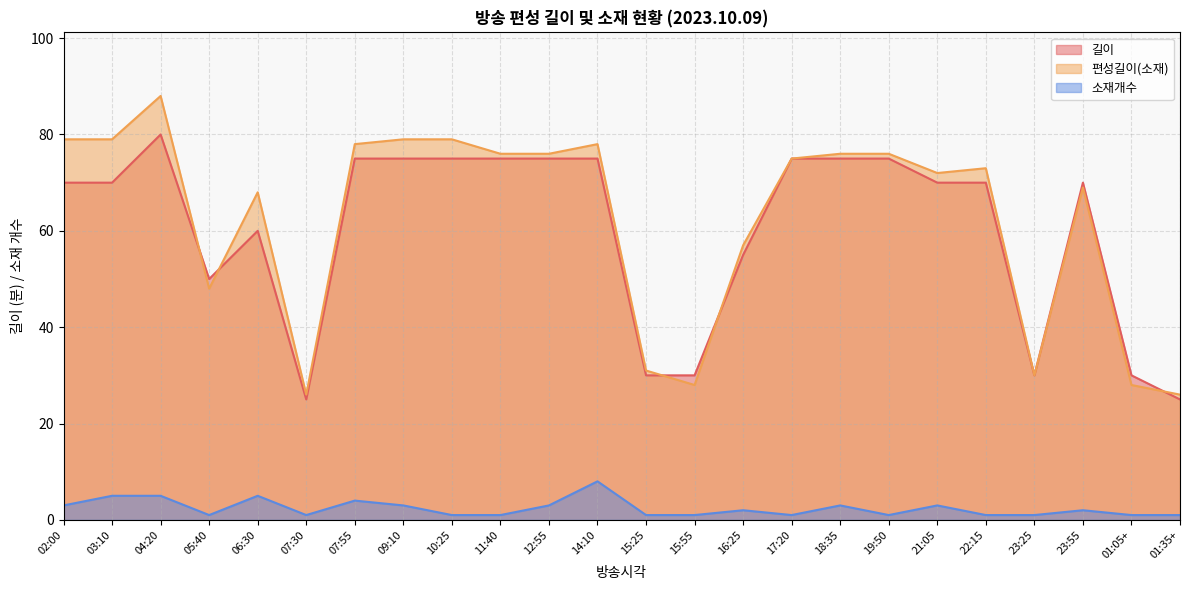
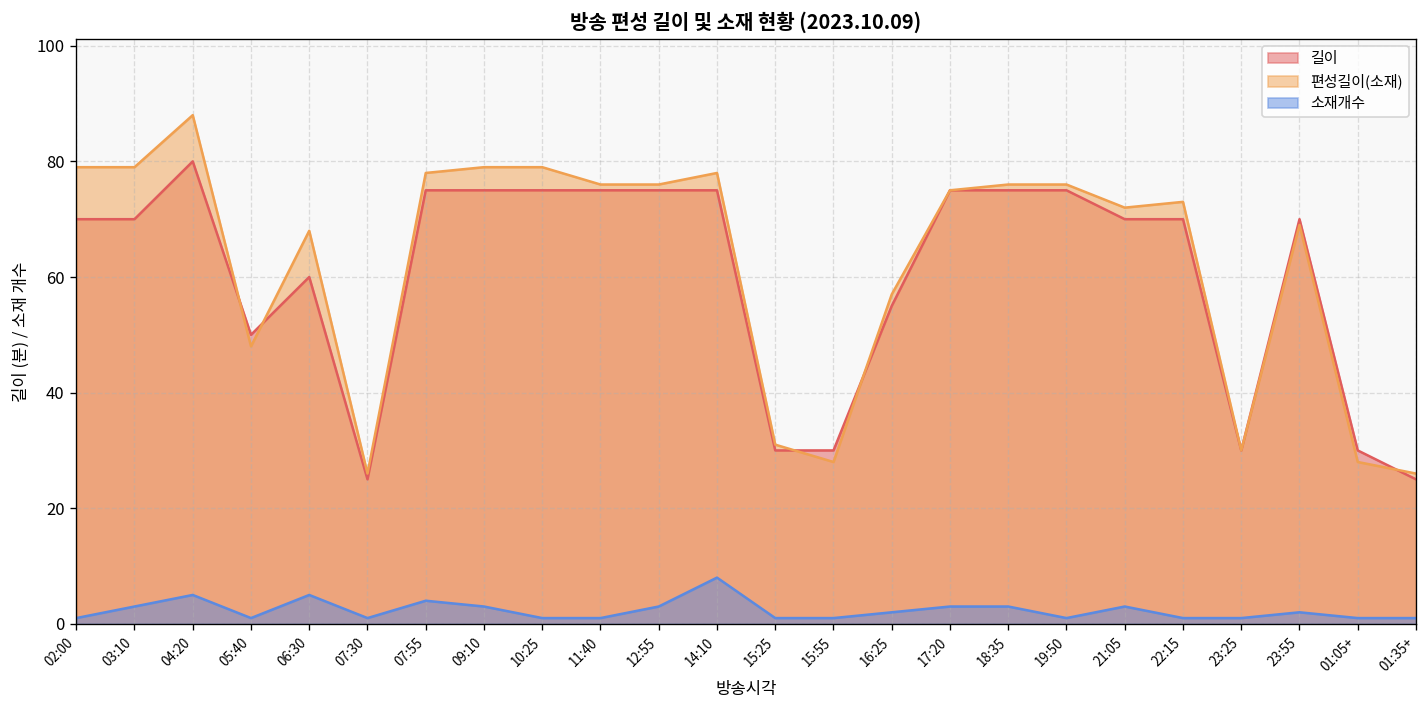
소재개수, 02:00: 3 -> 1
소재개수, 03:10: 5 -> 3
소재개수, 17:20: 1 -> 3
